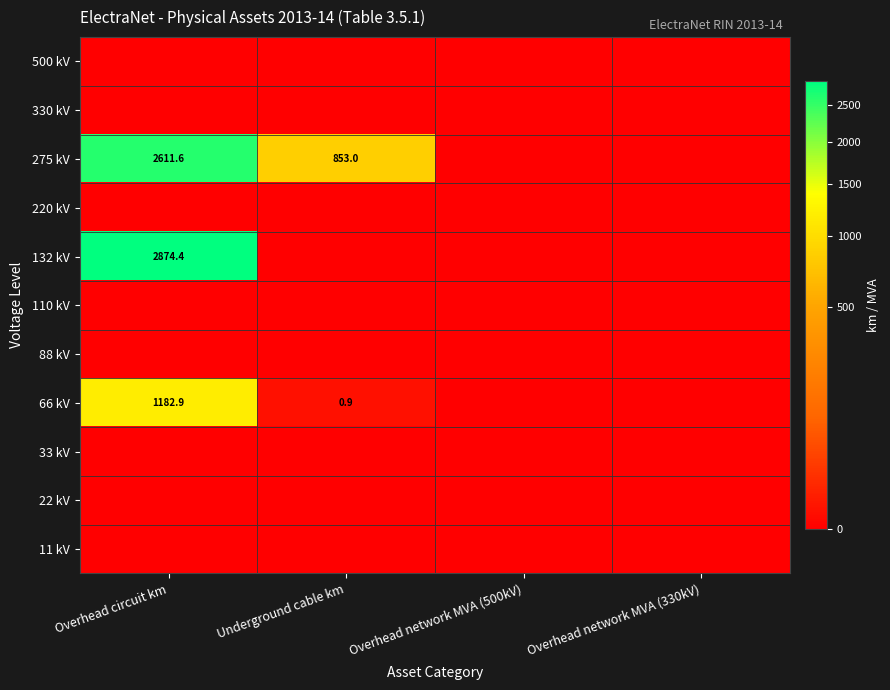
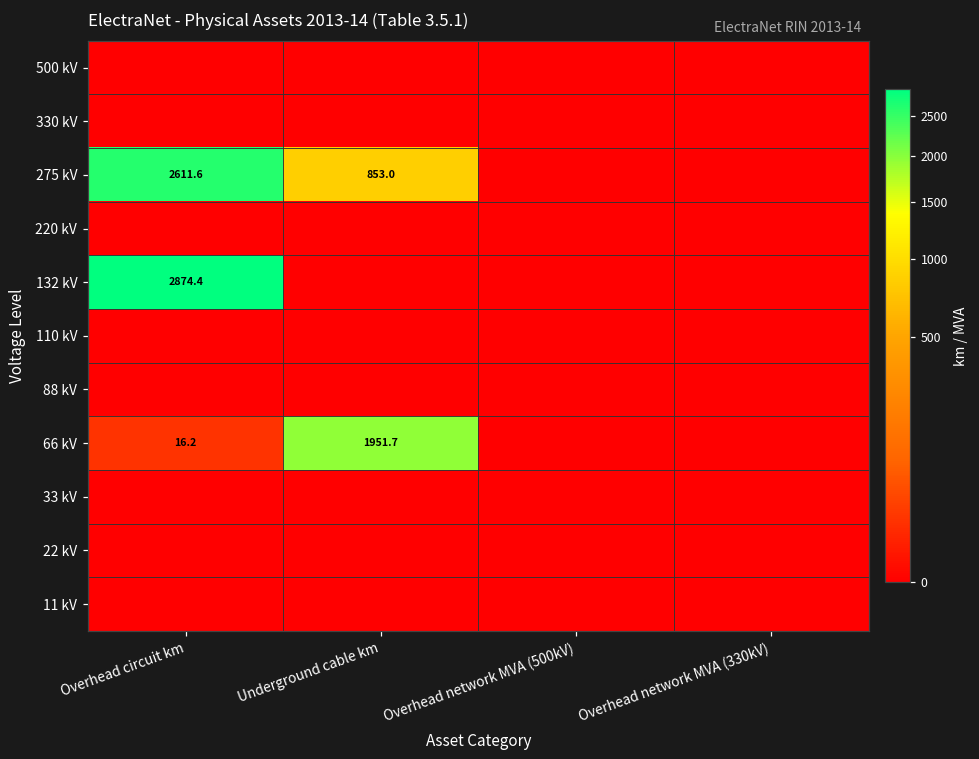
66 kV, Overhead circuit km: 1182.9 -> 16.2
66 kV, Underground cable km: 0.9 -> 1951.7
